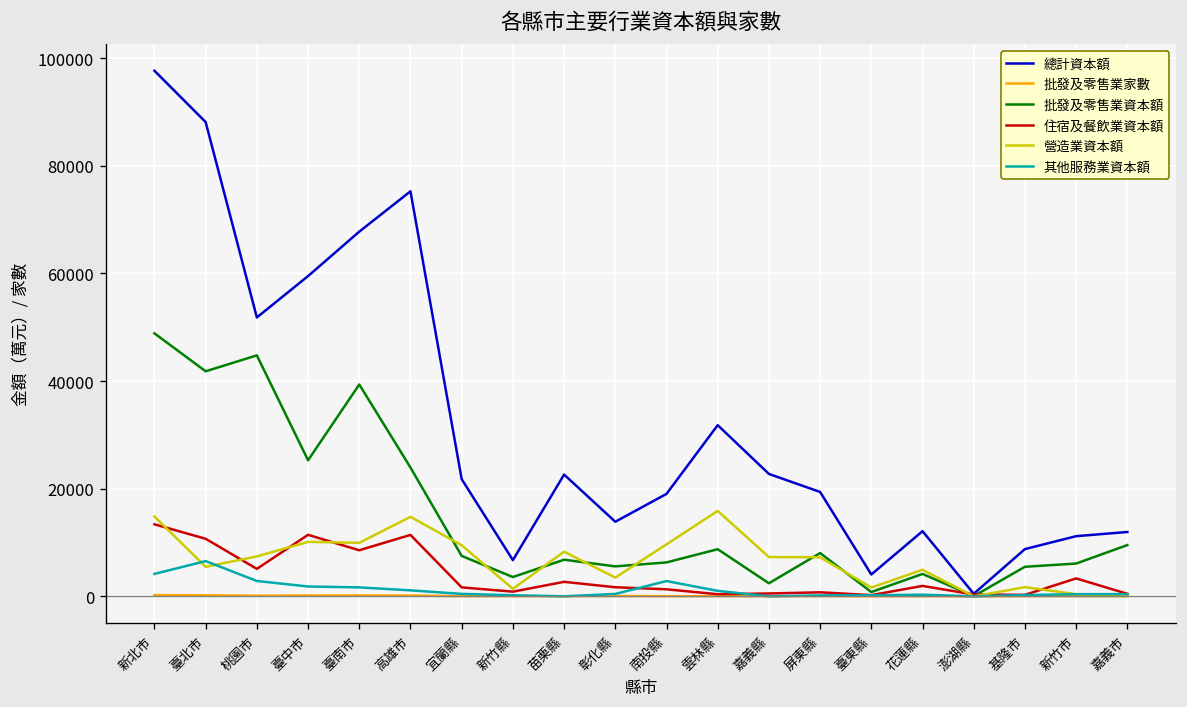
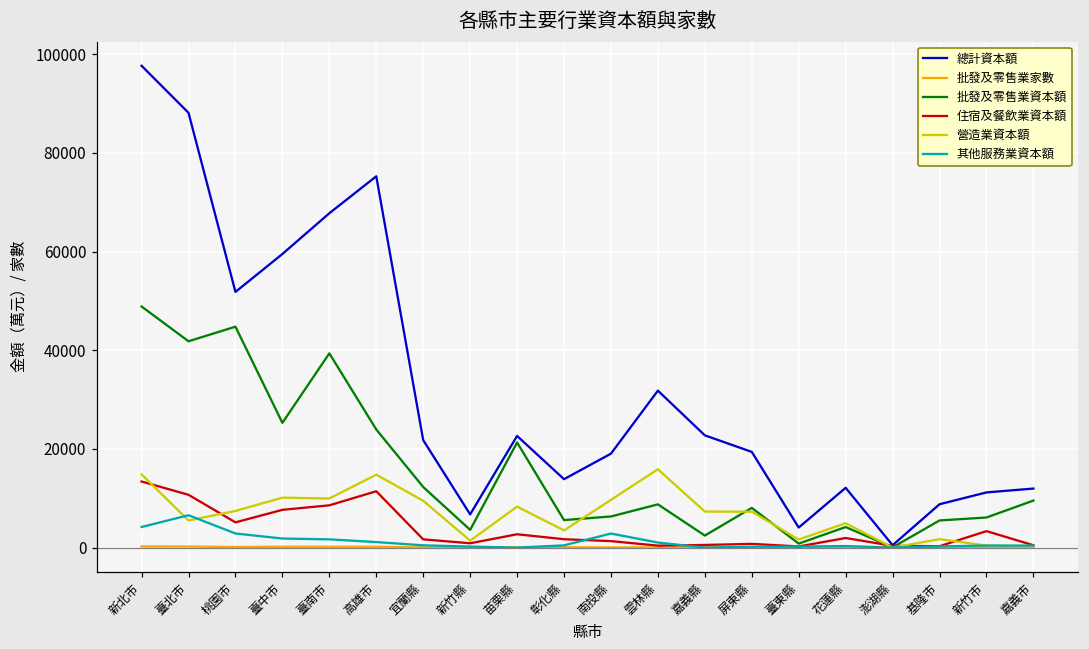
住宿及餐飲業資本額, 臺中市: 11000 -> 8000
批發及零售業資本額, 宜蘭縣: 8000 -> 12000
批發及零售業資本額, 苗栗縣: 7000 -> 21000
